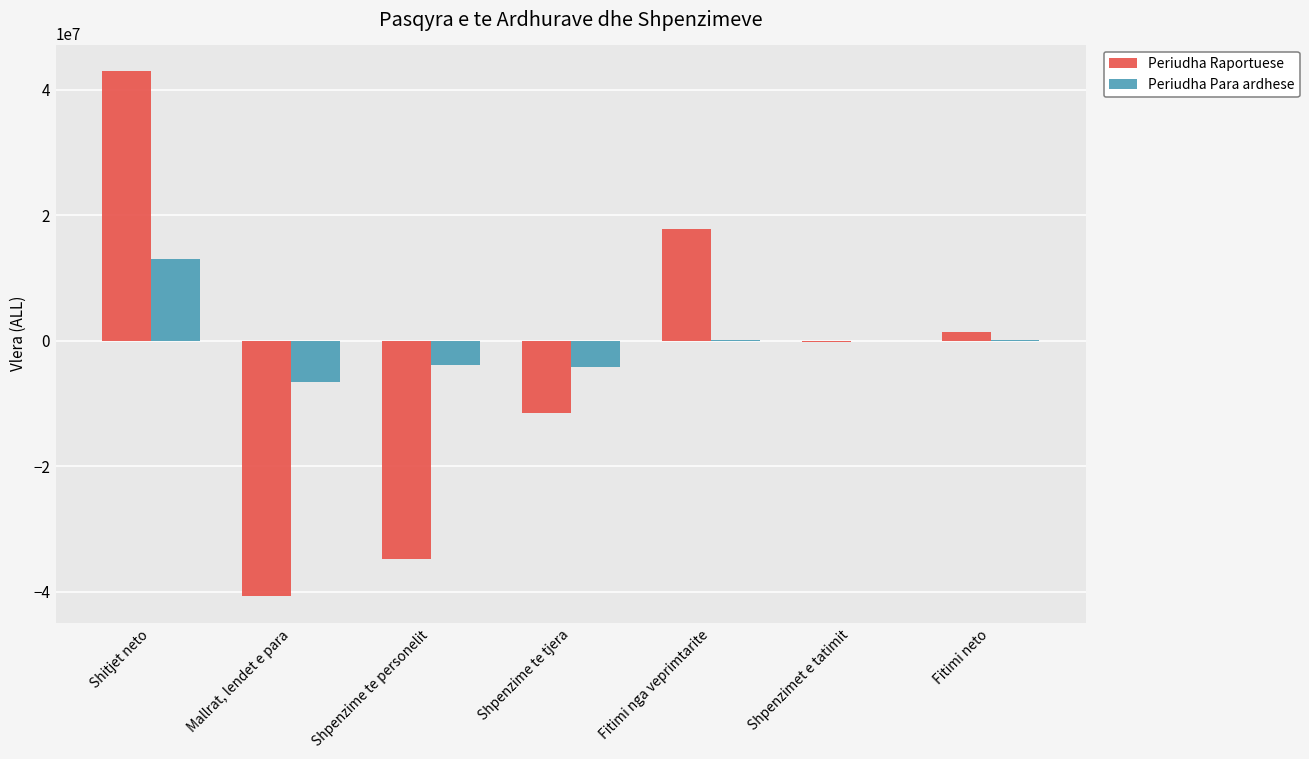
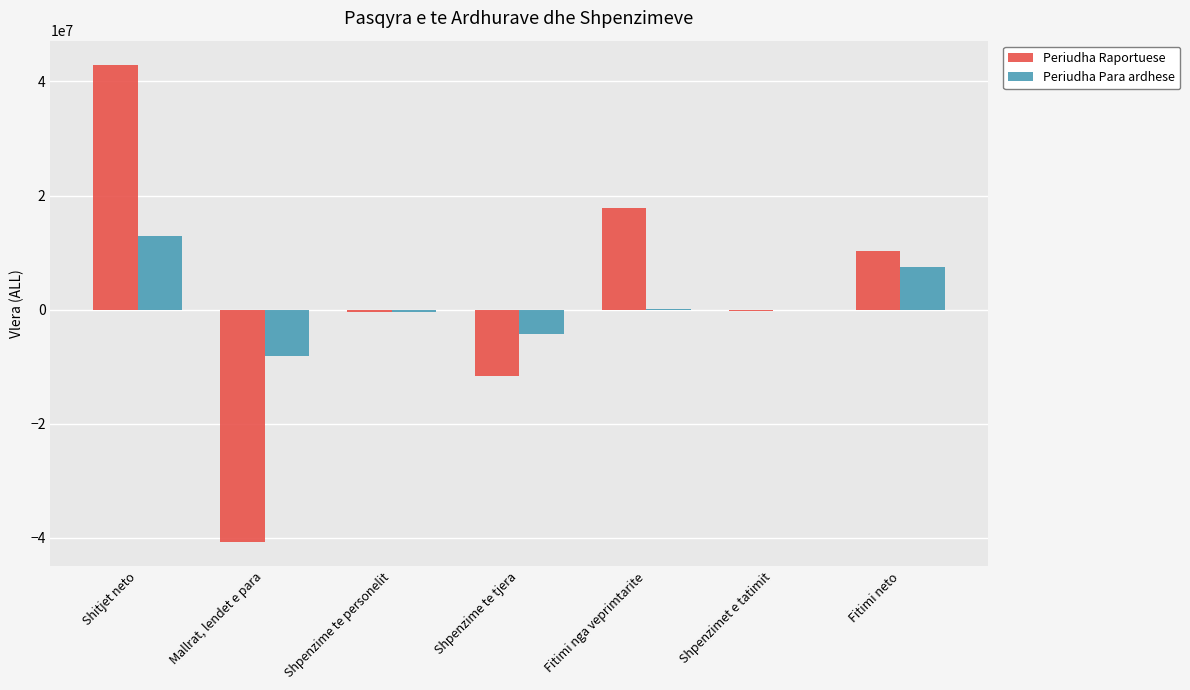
Periudha Para ardhese, Mallrat, lendet e para: -7000000 -> -8000000
Periudha Raportuese, Shpenzime te personelit: -35000000 -> 0
Periudha Para ardhese, Shpenzime te personelit: -4000000 -> 0
Periudha Raportuese, Fitimi neto: 1000000 -> 10000000
Periudha Para ardhese, Fitimi neto: 0 -> 7000000
